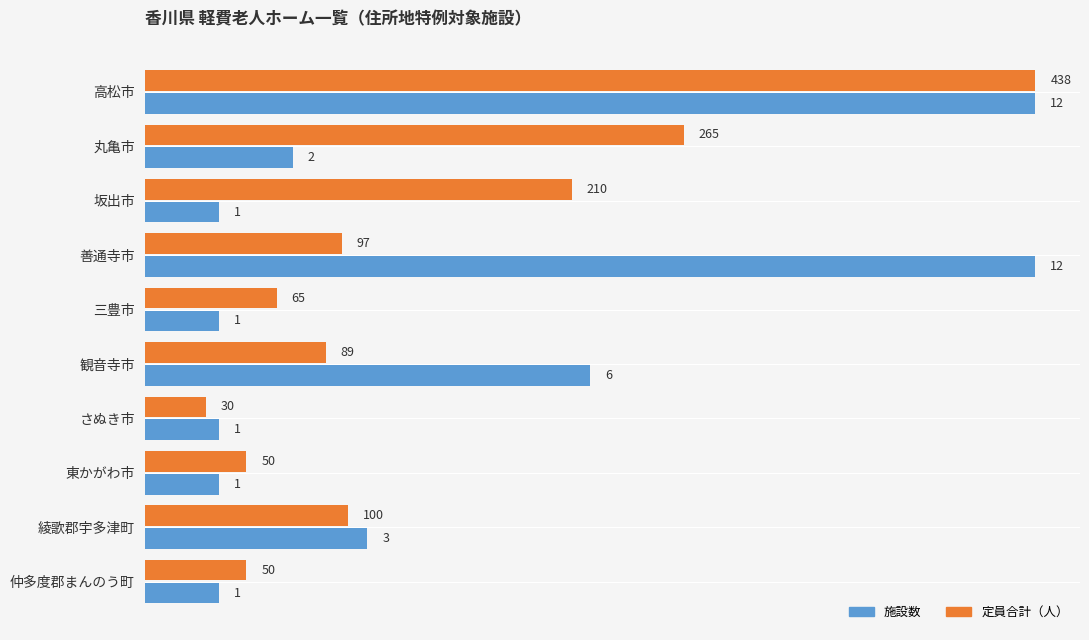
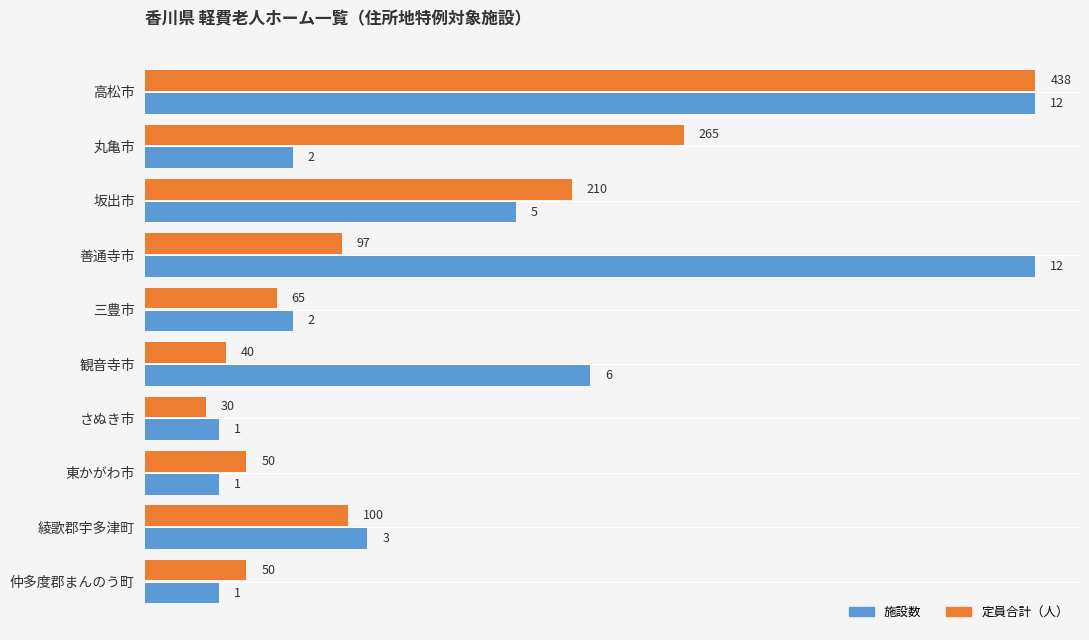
施設数, 坂出市: 1 -> 5
施設数, 三豊市: 1 -> 2
定員合計（人）, 観音寺市: 89 -> 40
